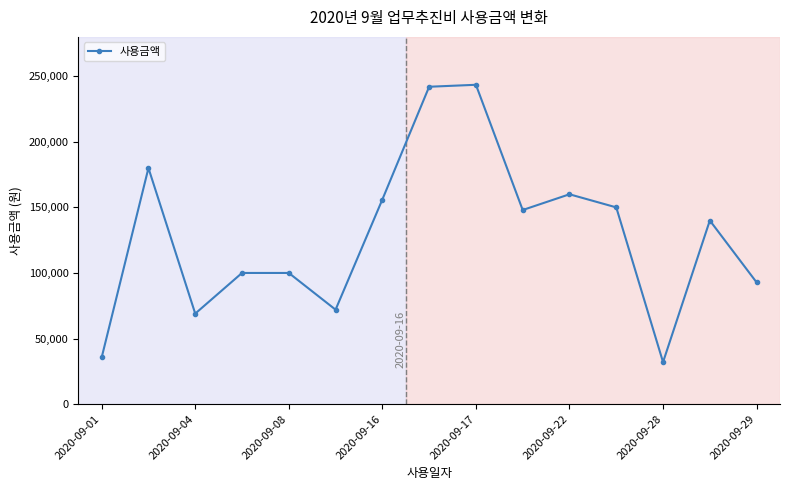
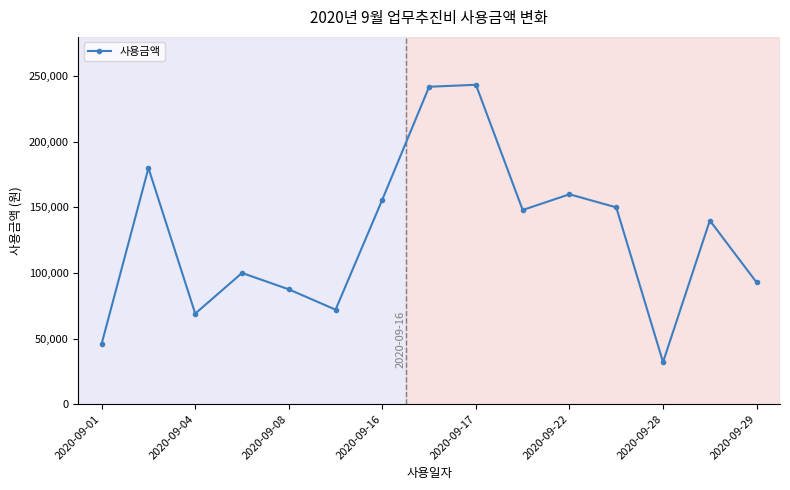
2020-09-01: 36,000 -> 46,000
2020-09-08: 100,000 -> 87,000
